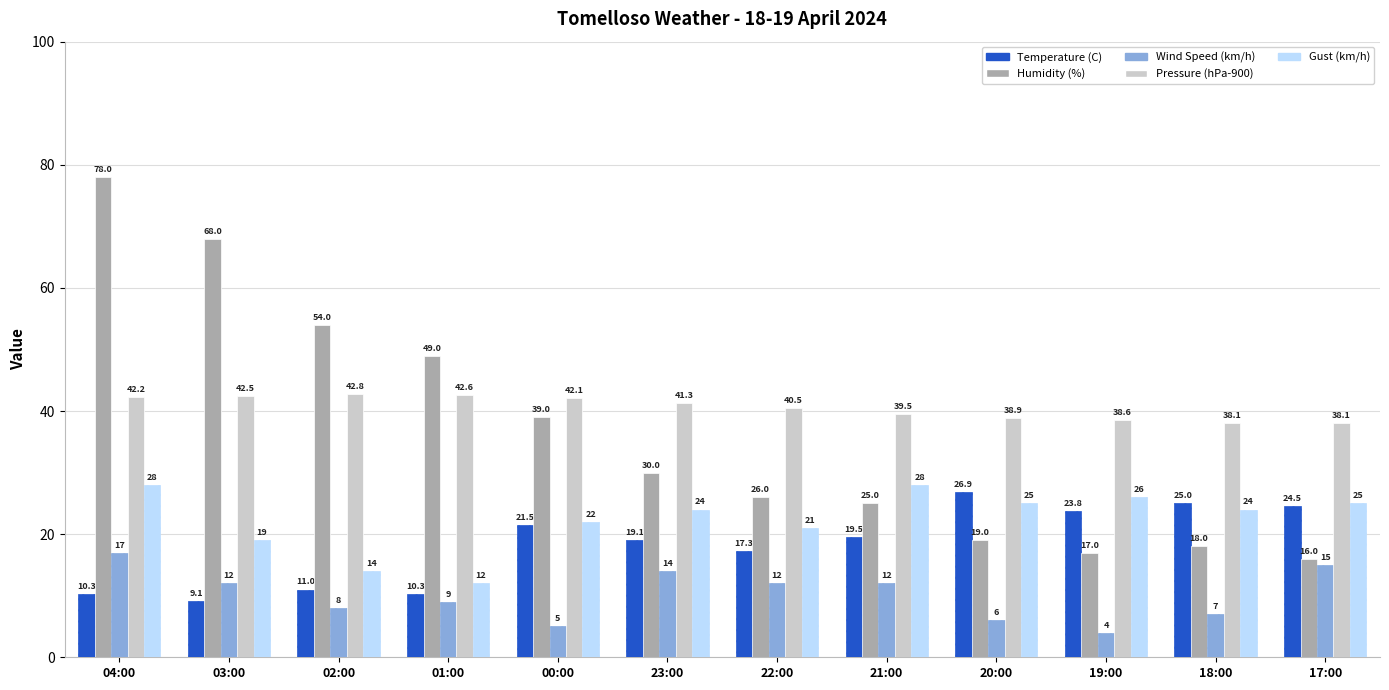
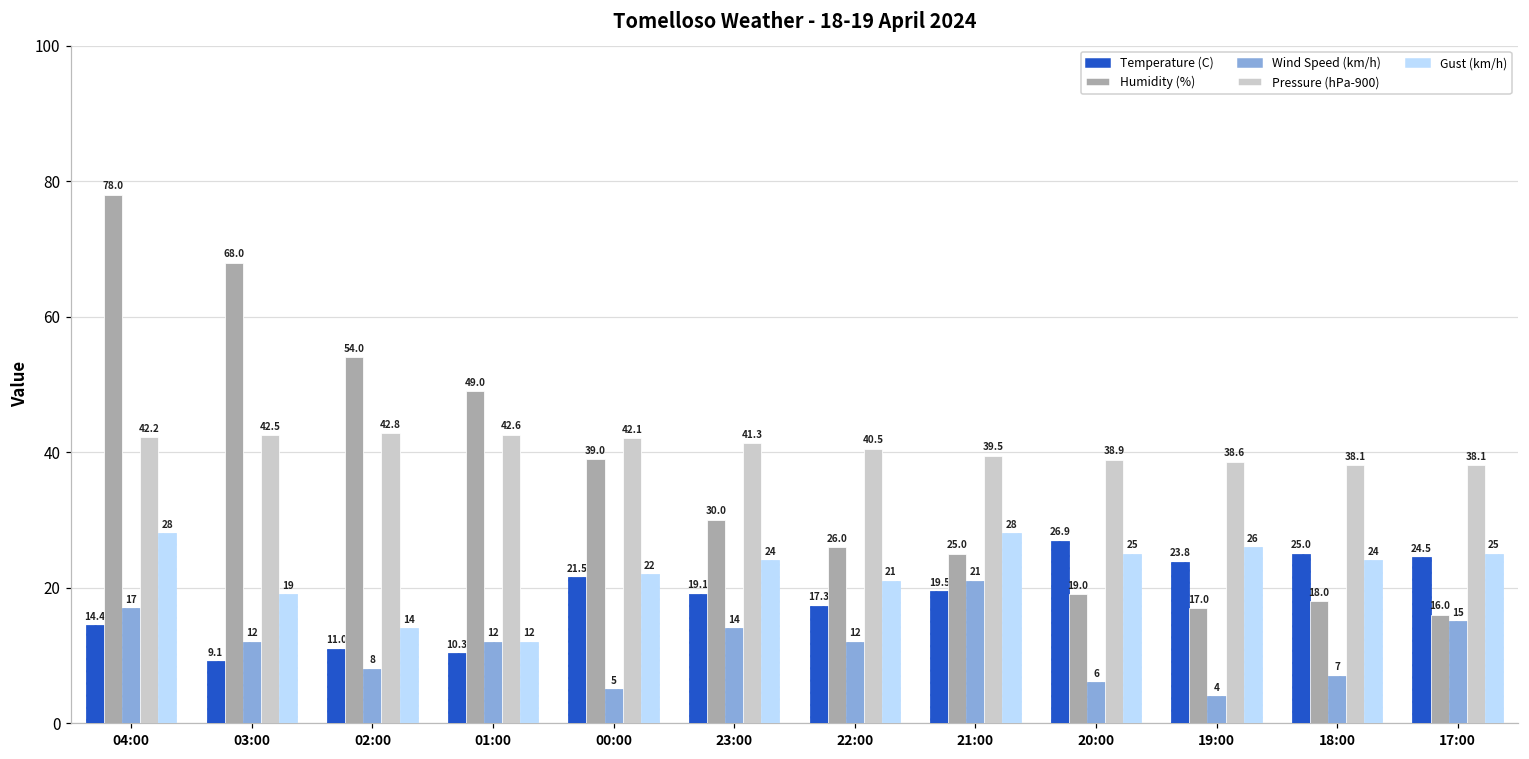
Temperature (C), 04:00: 10.3 -> 14.4
Wind Speed (km/h), 01:00: 9 -> 12
Wind Speed (km/h), 21:00: 12 -> 21
